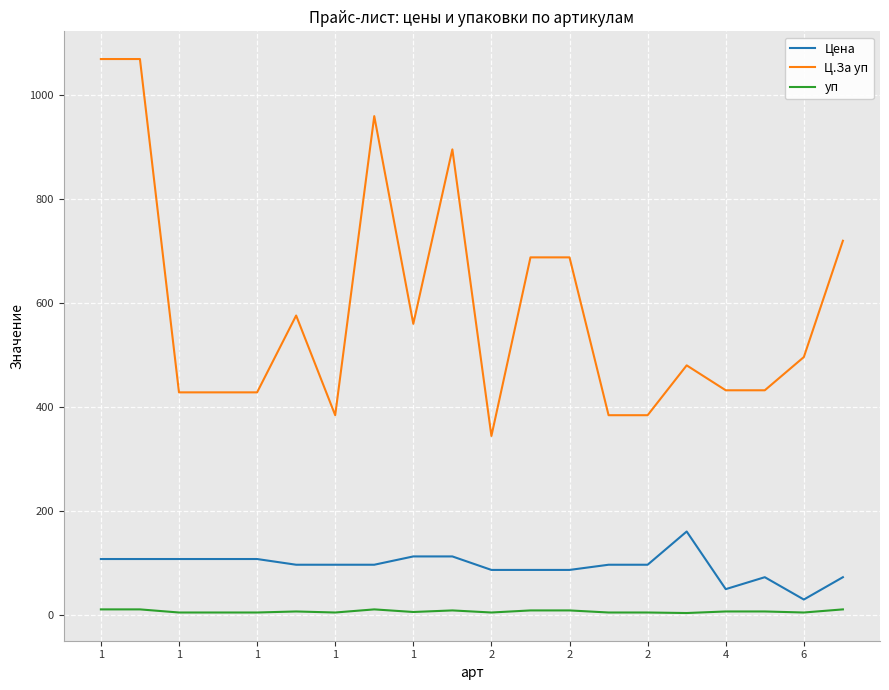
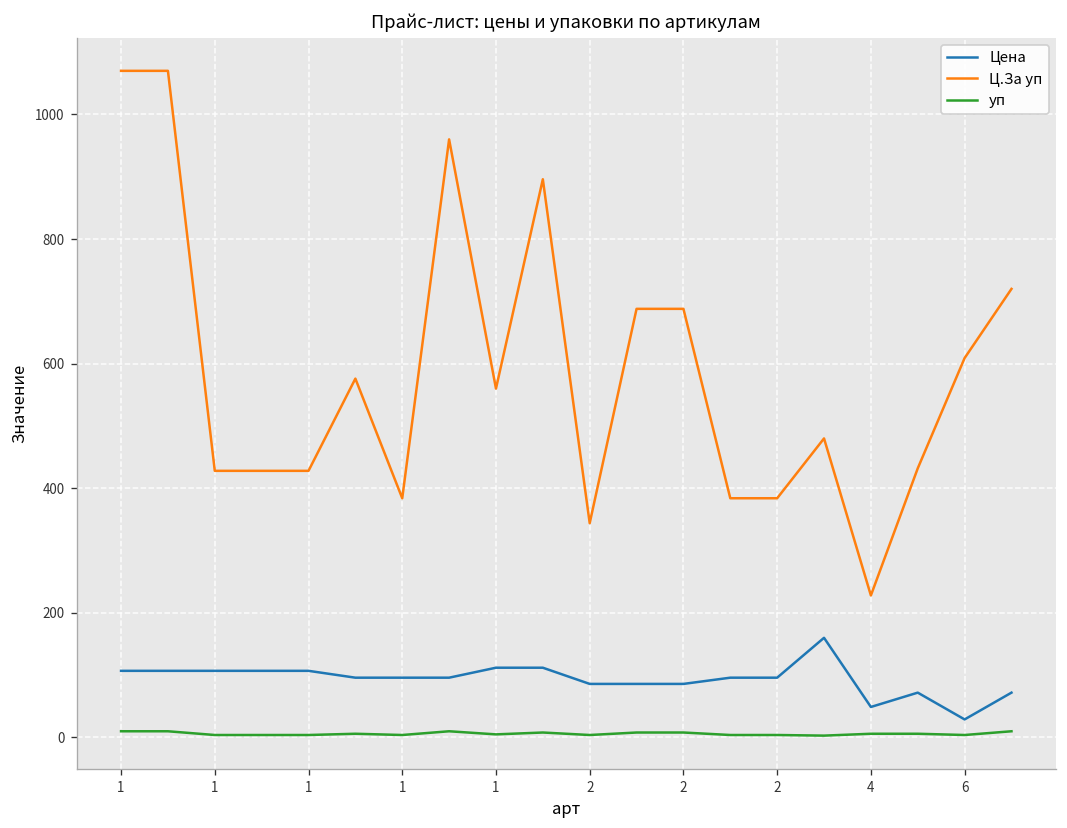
Ц.За уп, 4: 430 -> 230
Ц.За уп, 6: 500 -> 610
